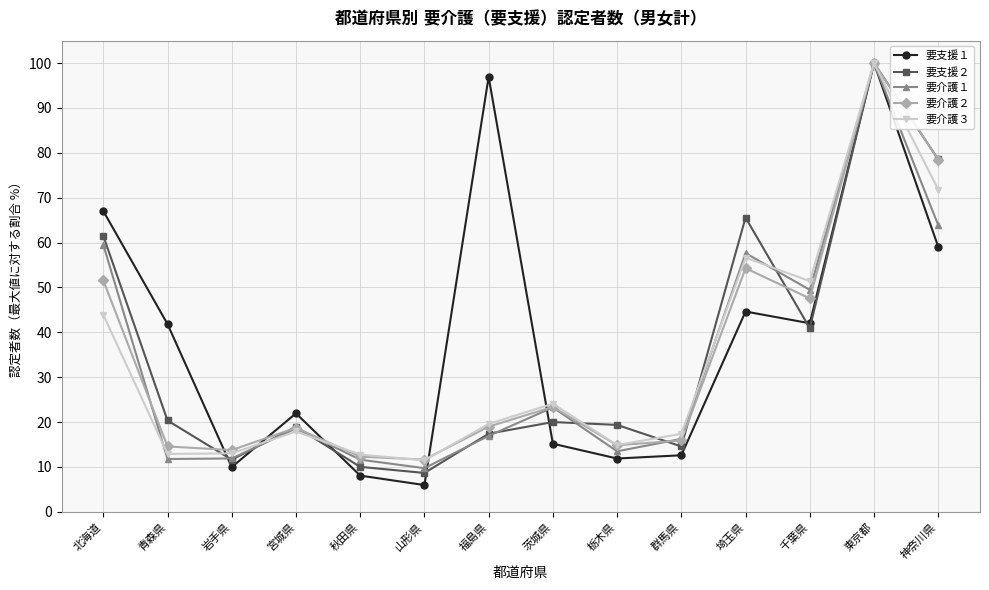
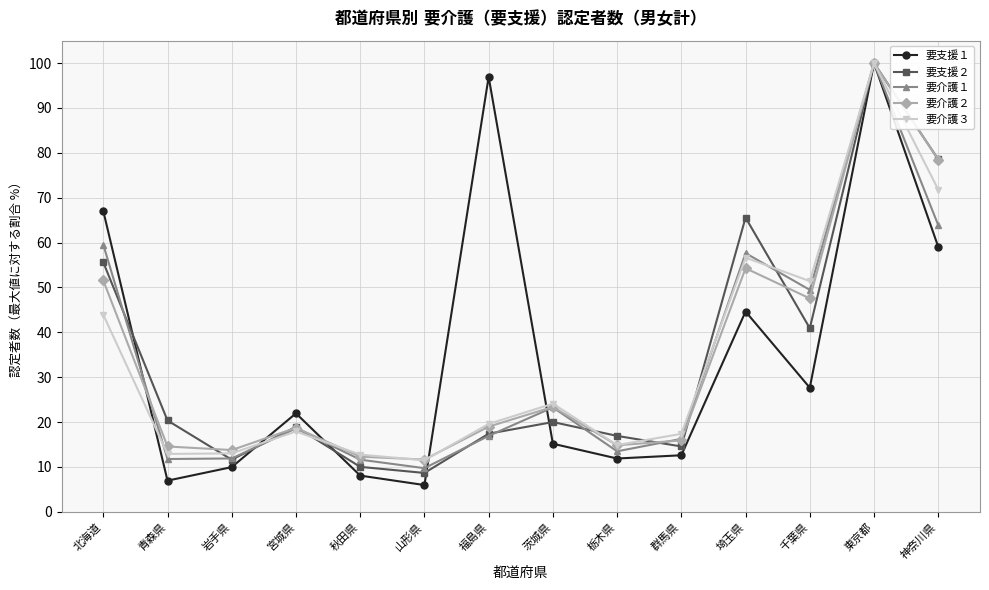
要支援２, 北海道: 62 -> 56
要支援１, 青森県: 42 -> 7
要支援２, 栃木県: 19 -> 17
要支援１, 千葉県: 42 -> 28
